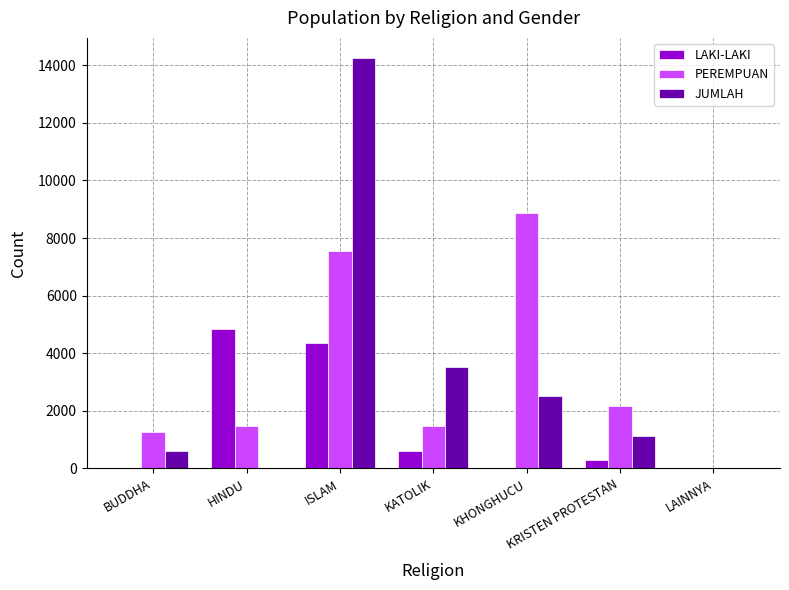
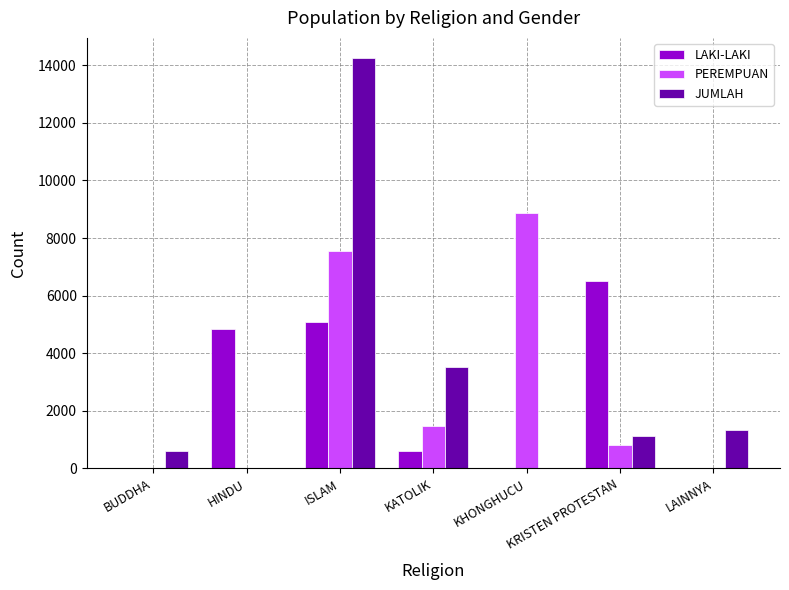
PEREMPUAN, BUDDHA: 1300 -> 0
PEREMPUAN, HINDU: 1500 -> 0
LAKI-LAKI, ISLAM: 4300 -> 5100
JUMLAH, KHONGHUCU: 2500 -> 0
LAKI-LAKI, KRISTEN PROTESTAN: 300 -> 6500
PEREMPUAN, KRISTEN PROTESTAN: 2200 -> 800
JUMLAH, LAINNYA: 0 -> 1300
